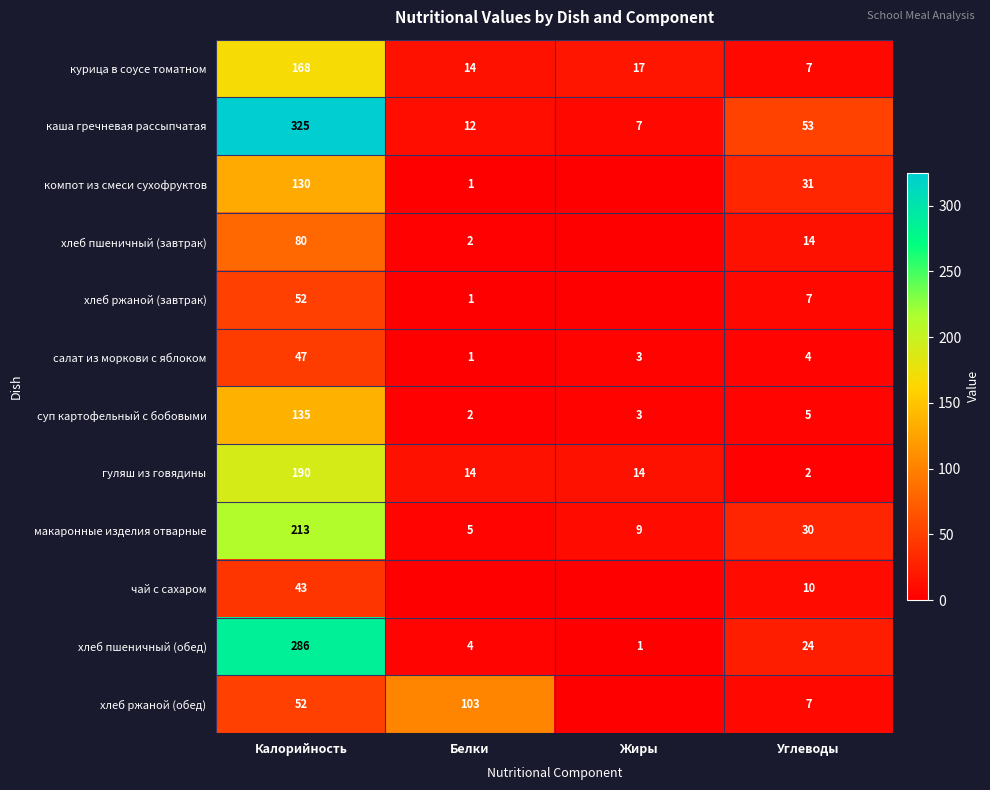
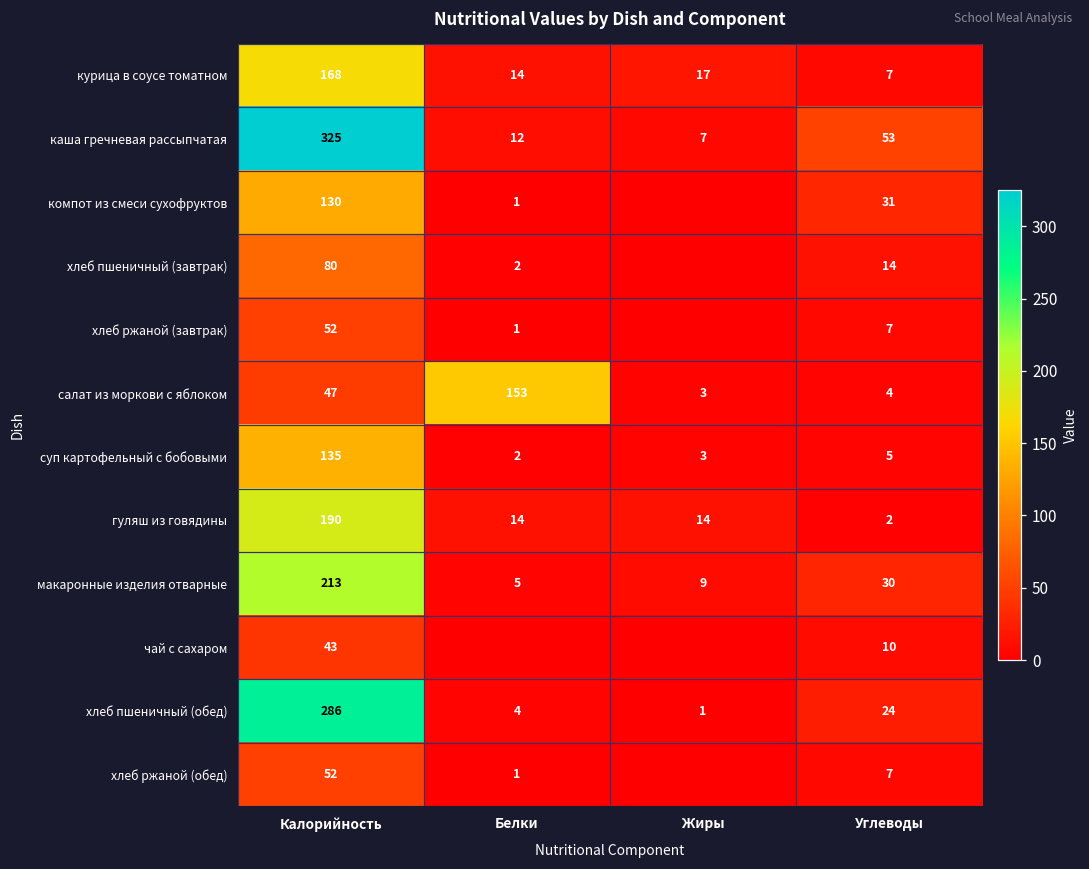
салат из моркови с яблоком, Белки: 1 -> 153
хлеб ржаной (обед), Белки: 103 -> 1
